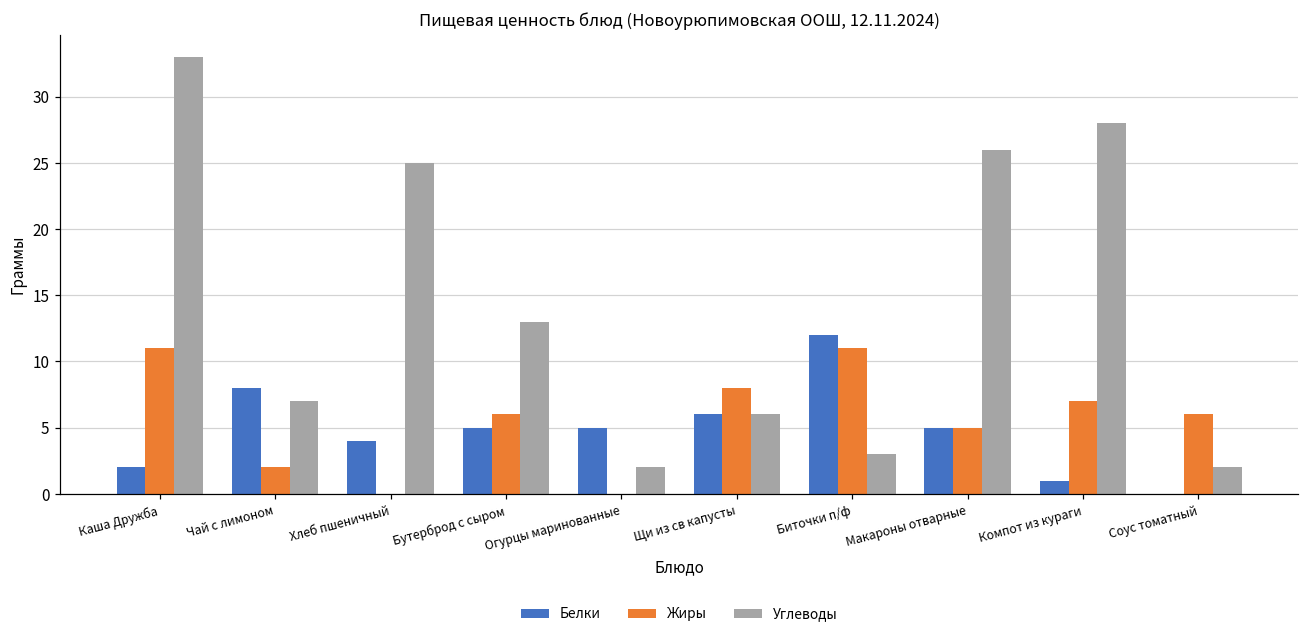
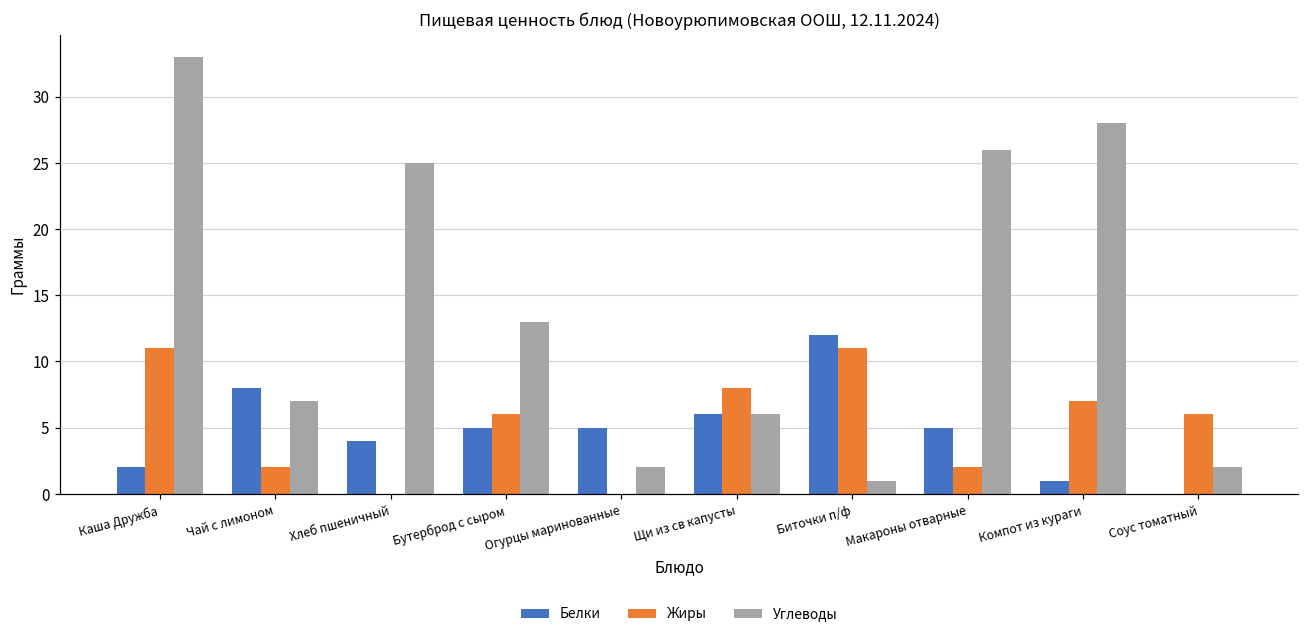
Углеводы, Биточки п/ф: 3 -> 1
Жиры, Макароны отварные: 5 -> 2
